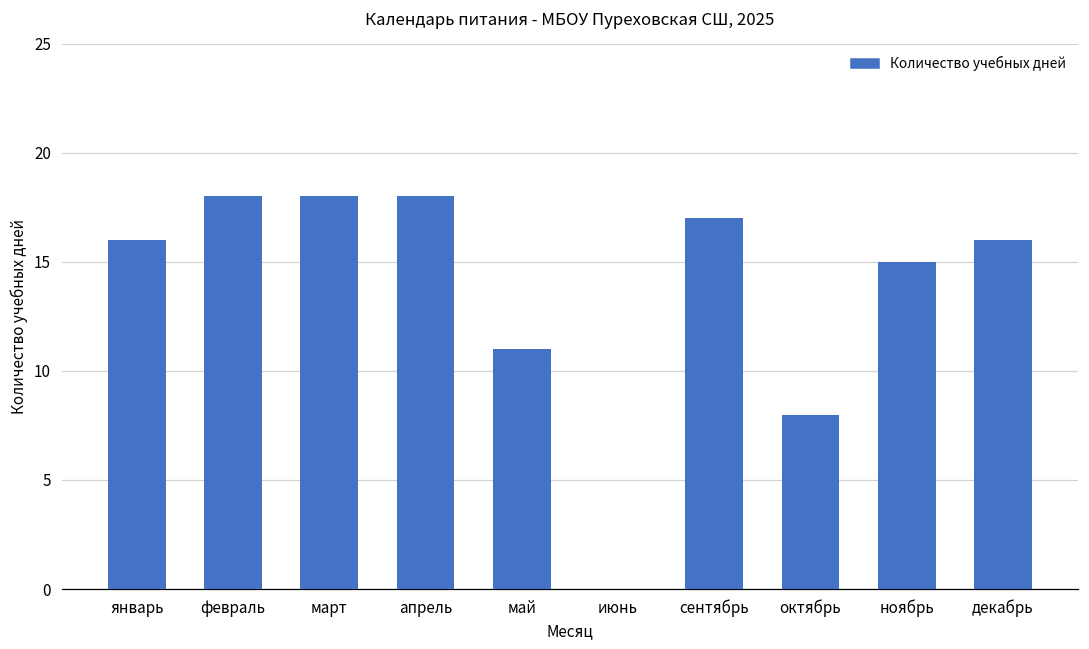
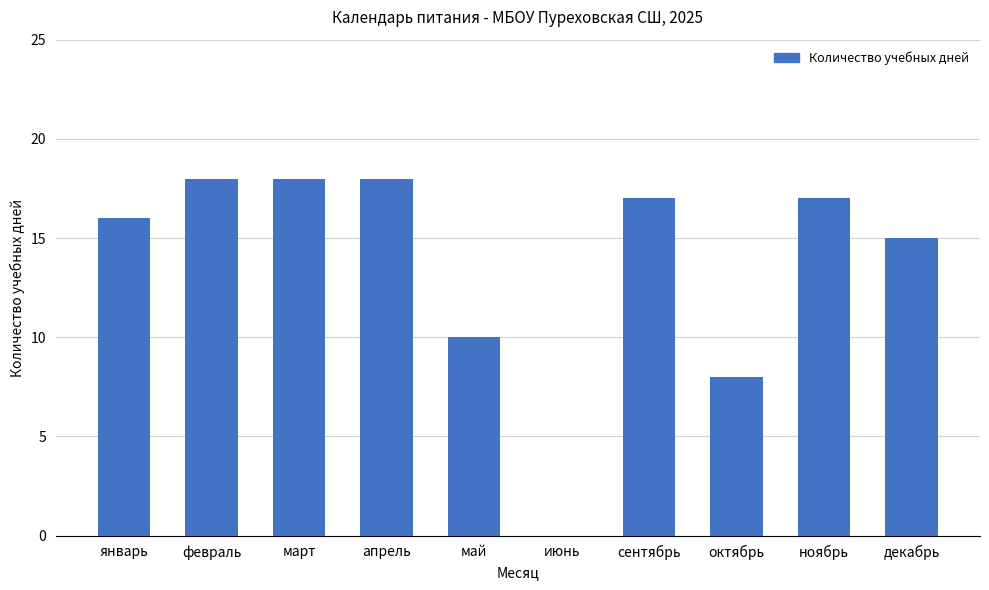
май: 11 -> 10
ноябрь: 15 -> 17
декабрь: 16 -> 15
